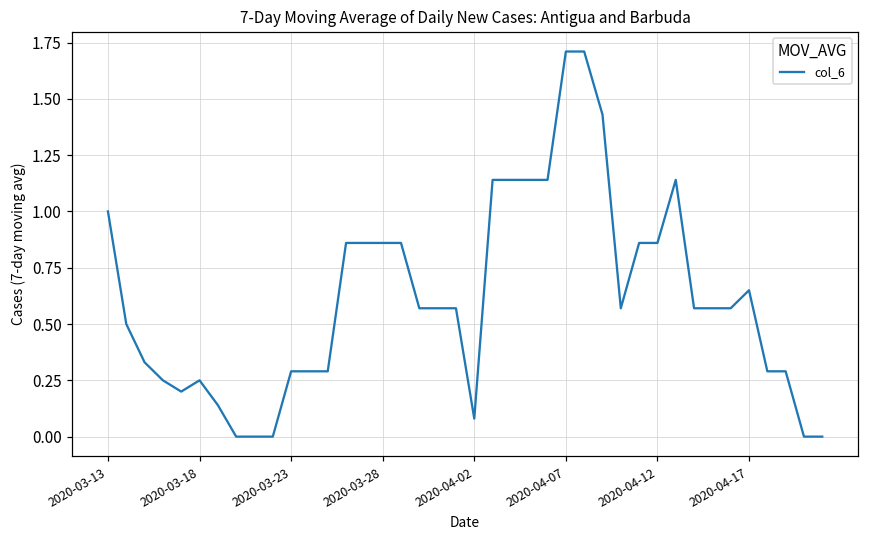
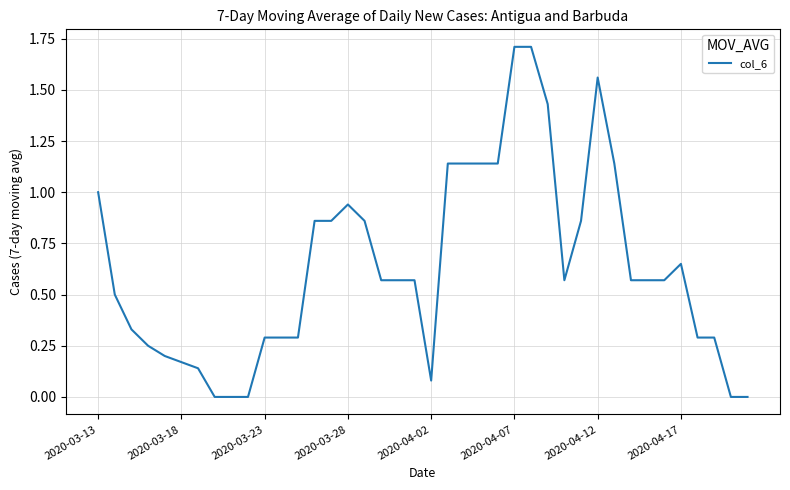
2020-03-18: 0.25 -> 0.17
2020-03-28: 0.86 -> 0.94
2020-04-12: 0.86 -> 1.56
